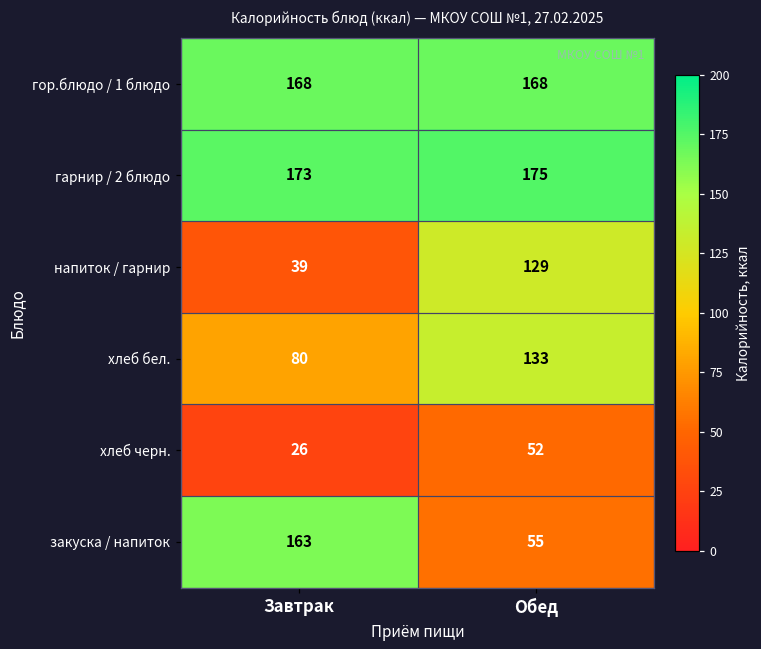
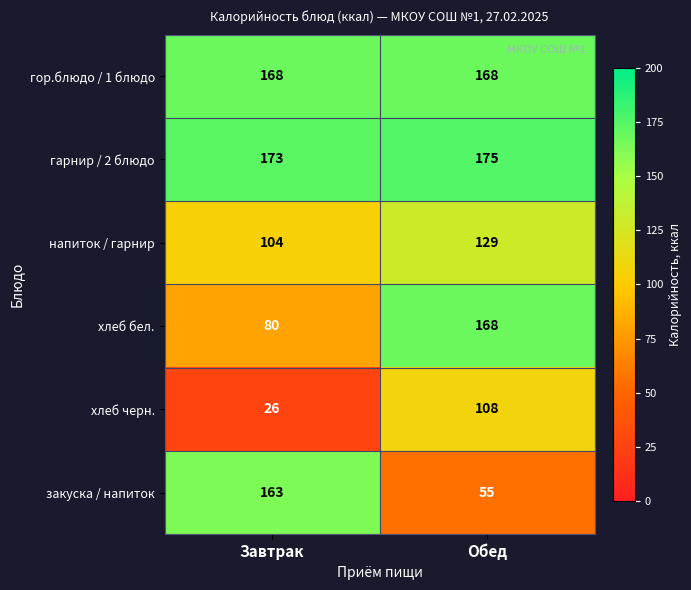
напиток / гарнир, Завтрак: 39 -> 104
хлеб бел., Обед: 133 -> 168
хлеб черн., Обед: 52 -> 108
